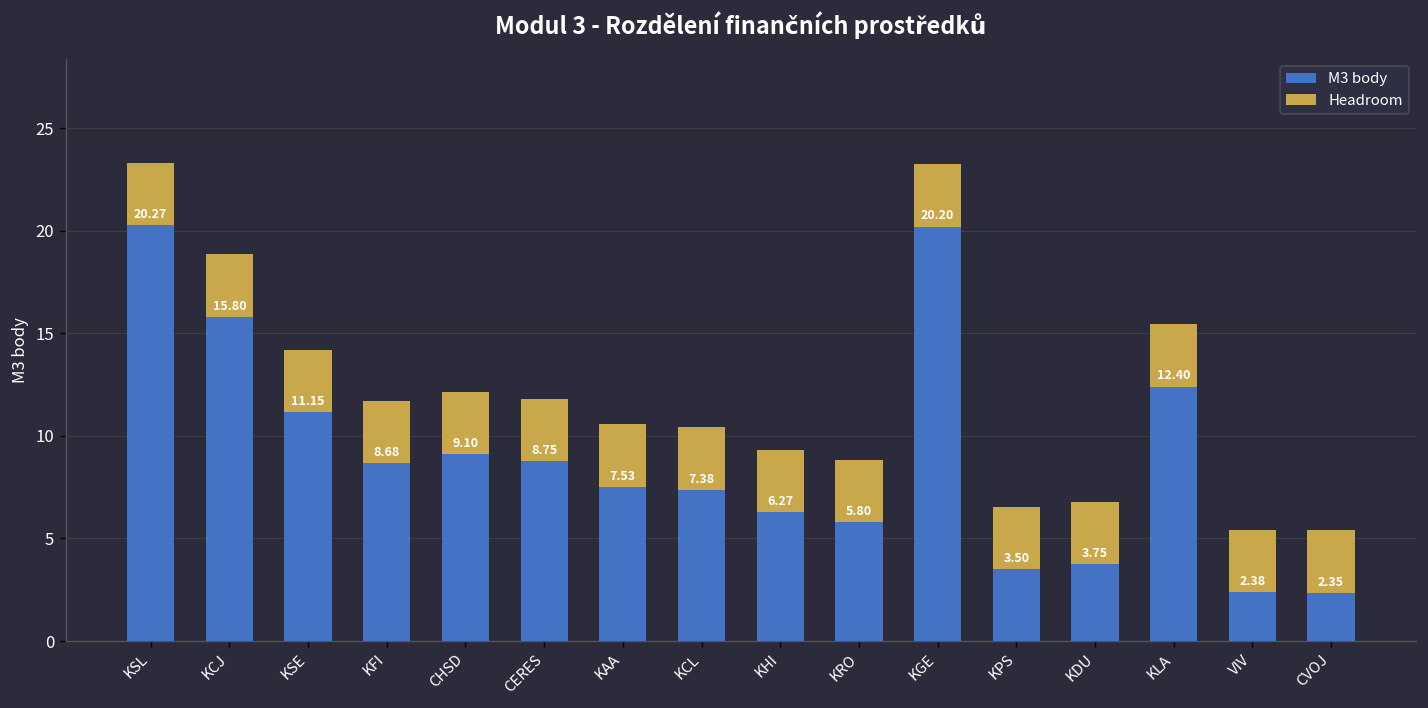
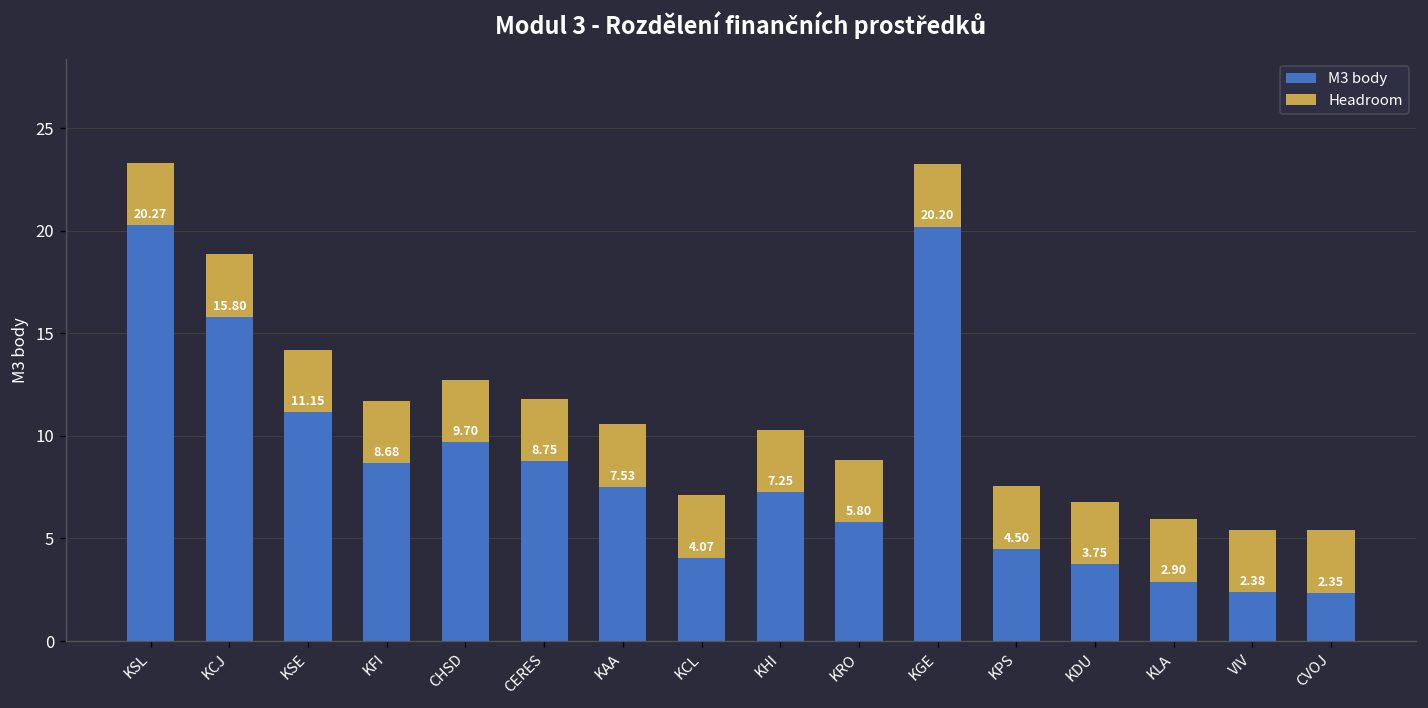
M3 body, CHSD: 9.10 -> 9.70
M3 body, KCL: 7.38 -> 4.07
M3 body, KHI: 6.27 -> 7.25
M3 body, KPS: 3.50 -> 4.50
M3 body, KLA: 12.40 -> 2.90
